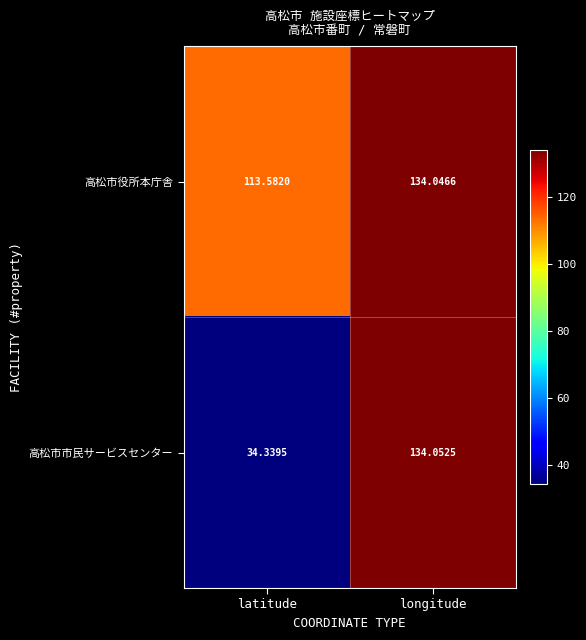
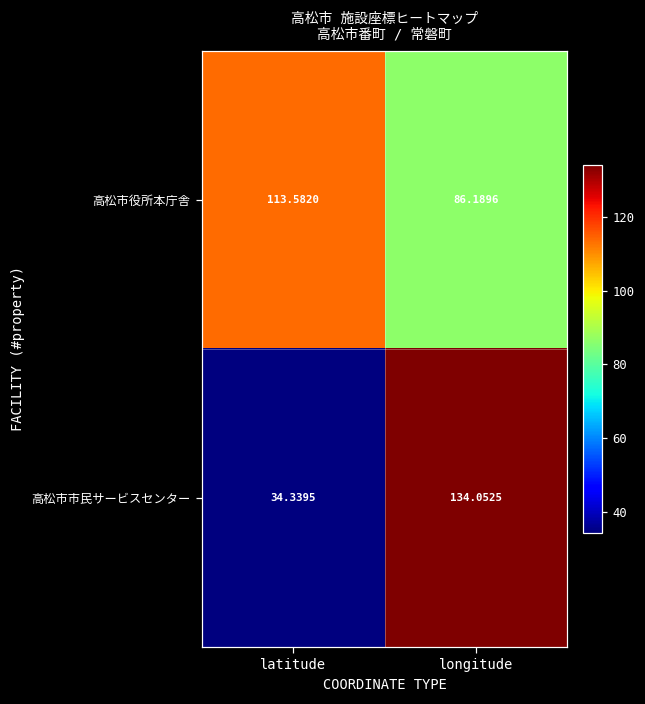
高松市役所本庁舎, longitude: 134.0466 -> 86.1896
